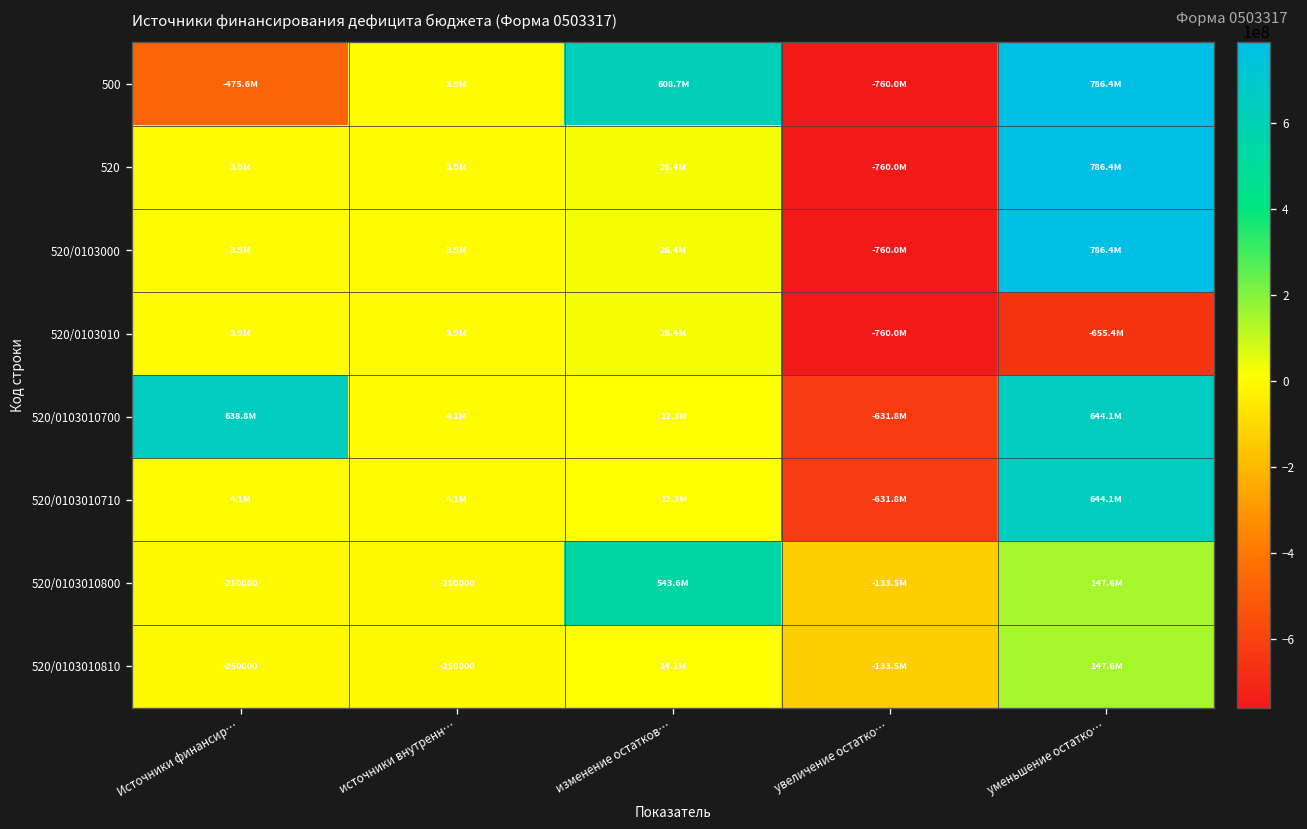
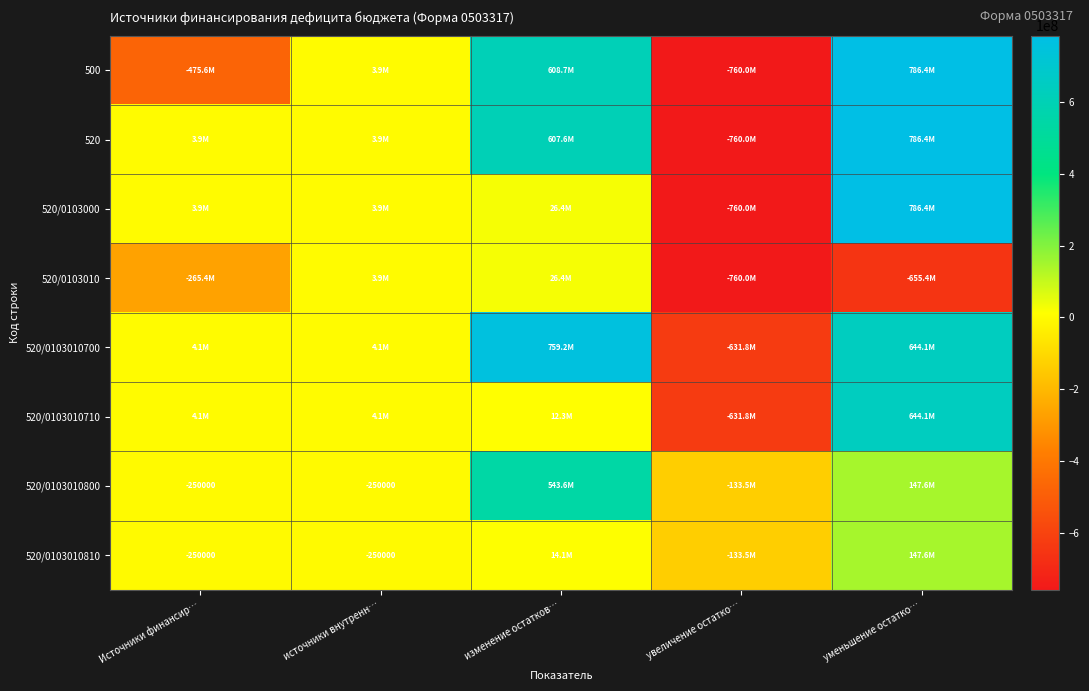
520, изменение остатков…: 26.4M -> 607.6M
520/0103010, Источники финансир…: 3.9M -> -265.4M
520/0103010700, Источники финансир…: 638.8M -> 4.1M
520/0103010700, изменение остатков…: 12.3M -> 759.2M
